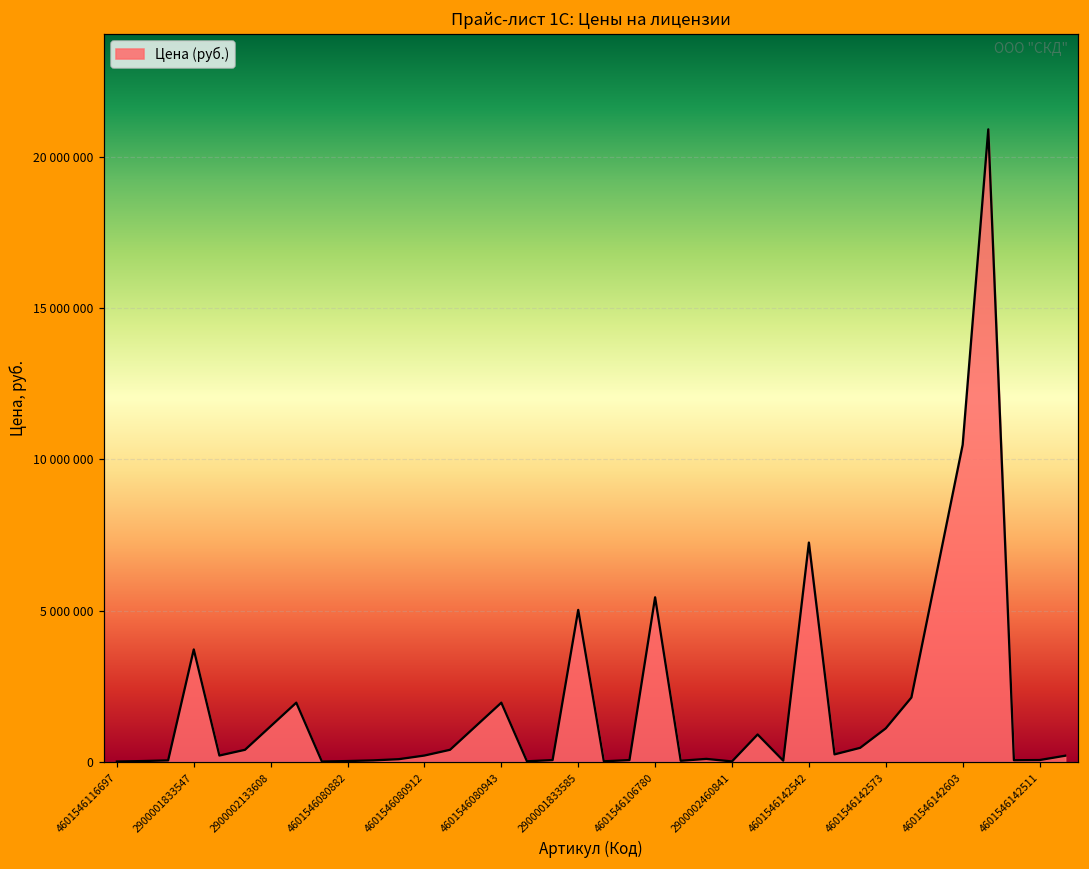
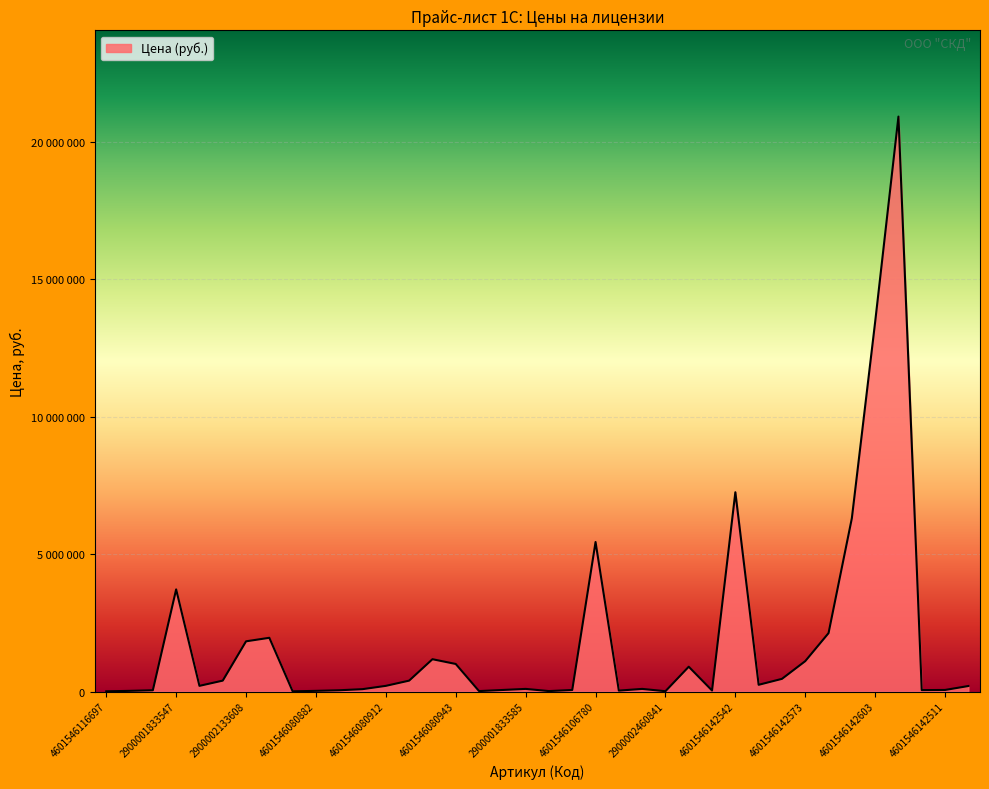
2900002133608: 1200000 -> 1800000
4601546080943: 2000000 -> 1000000
2900001833585: 5000000 -> 100000
4601546142603: 10500000 -> 13400000
